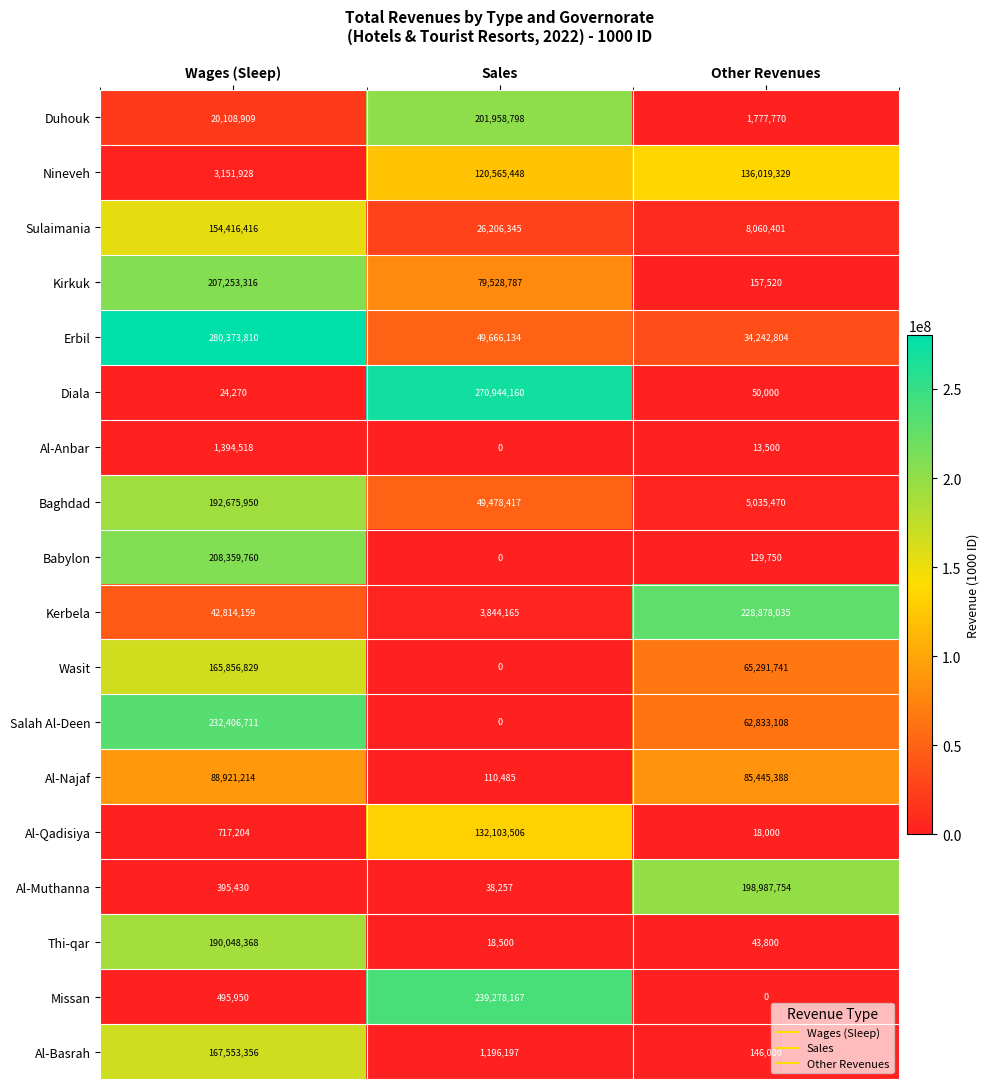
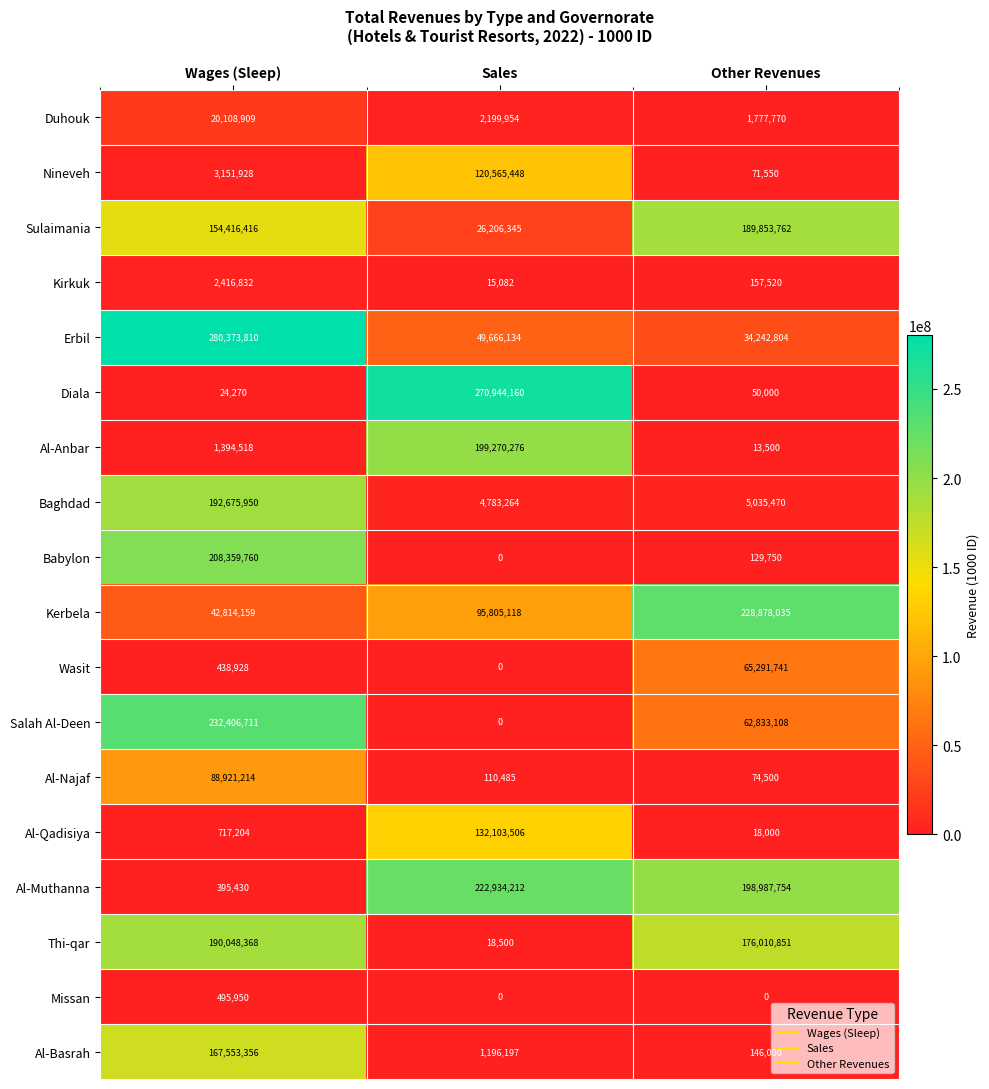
Duhouk, Sales: 201,958,798 -> 2,199,954
Nineveh, Other Revenues: 136,019,329 -> 71,550
Sulaimania, Other Revenues: 8,060,401 -> 189,853,762
Kirkuk, Wages (Sleep): 207,253,316 -> 2,416,832
Kirkuk, Sales: 79,528,787 -> 15,082
Al-Anbar, Sales: 0 -> 199,270,276
Baghdad, Sales: 49,478,417 -> 4,783,264
Kerbela, Sales: 3,844,165 -> 95,805,118
Wasit, Wages (Sleep): 165,856,829 -> 438,928
Al-Najaf, Other Revenues: 85,445,388 -> 74,500
Al-Muthanna, Sales: 38,257 -> 222,934,212
Thi-qar, Other Revenues: 43,800 -> 176,010,851
Missan, Sales: 239,278,167 -> 0
